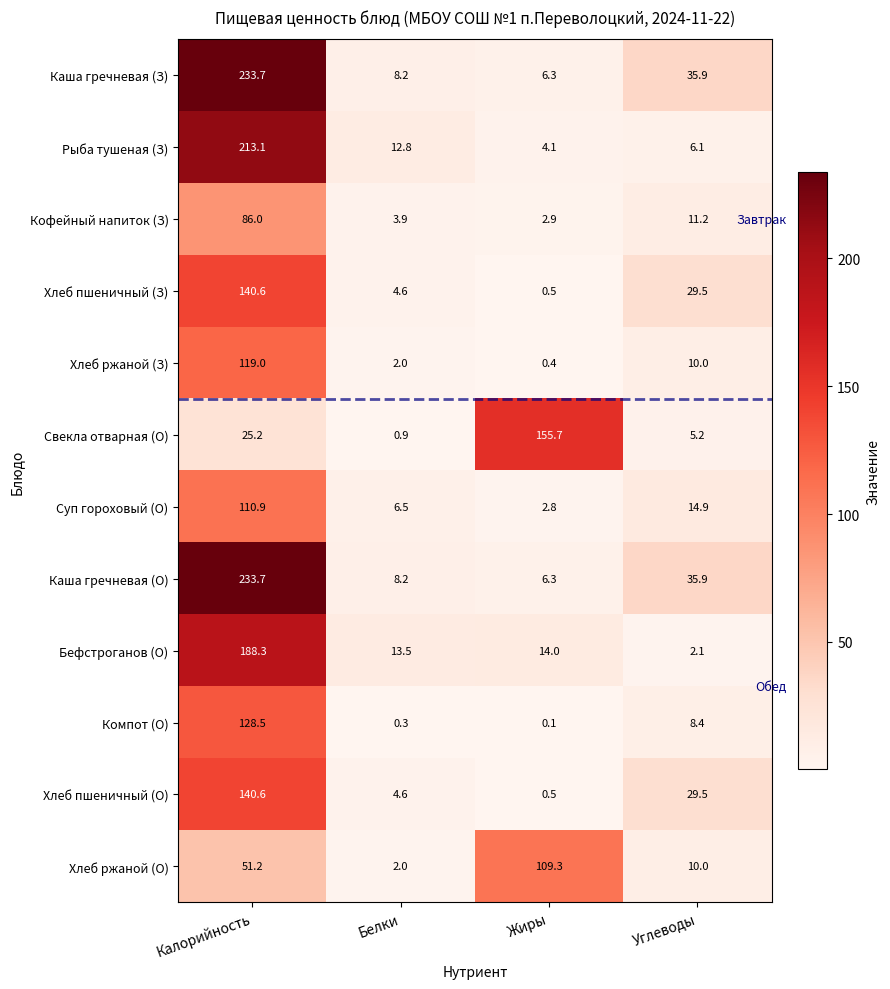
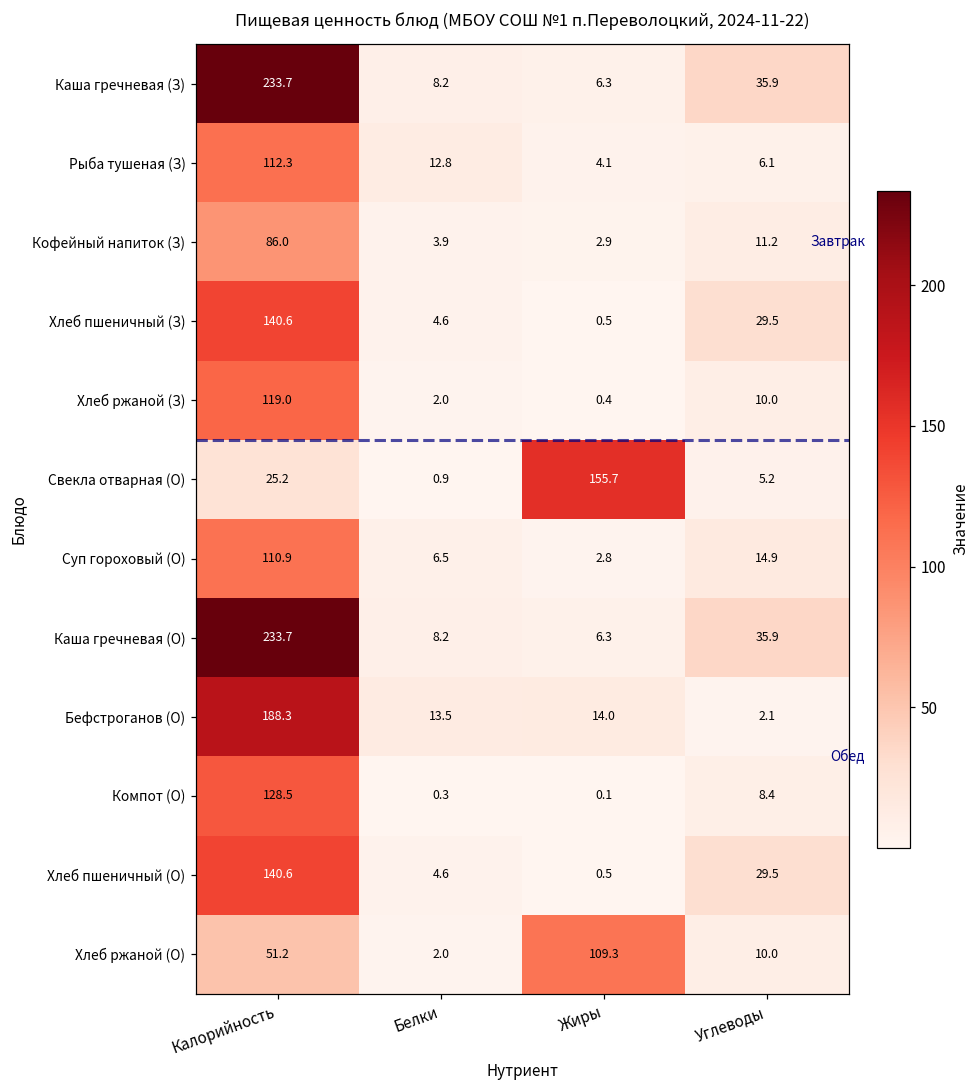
Рыба тушеная (З), Калорийность: 213.1 -> 112.3
